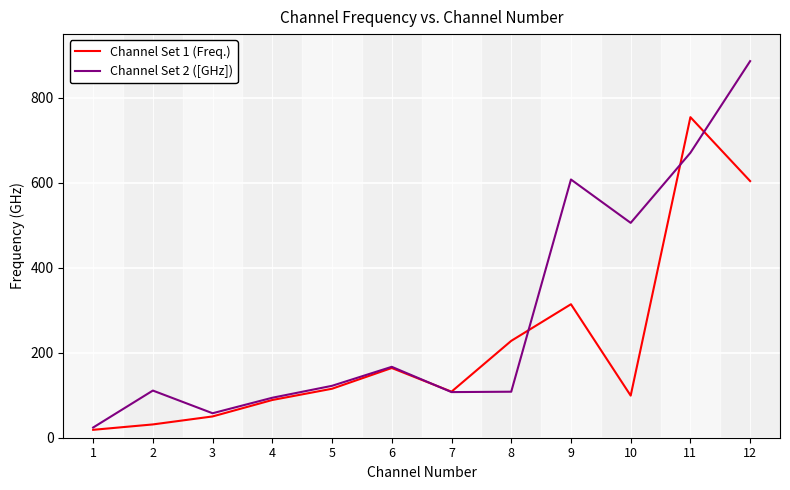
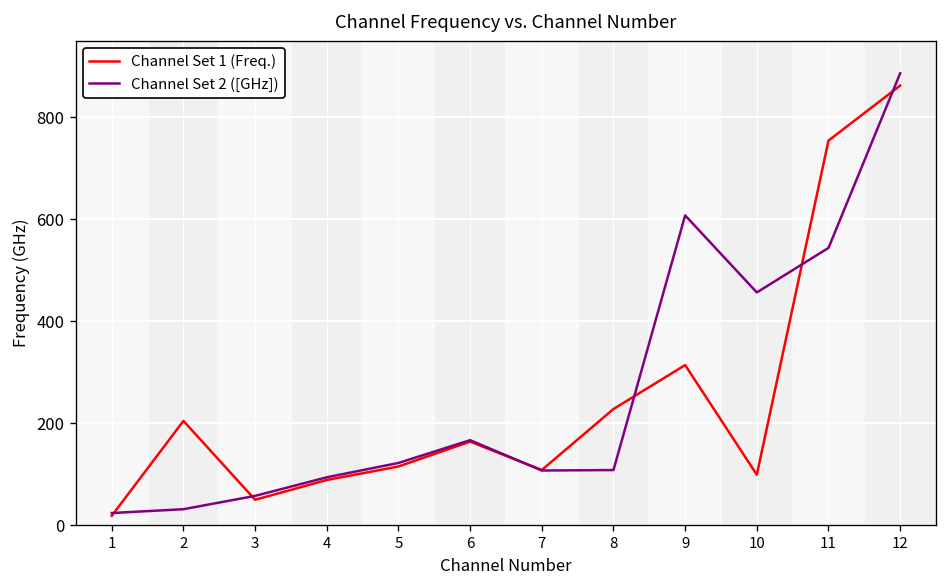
Channel Set 1 (Freq.), 2: 30 -> 200
Channel Set 2 ([GHz]), 2: 110 -> 30
Channel Set 2 ([GHz]), 10: 510 -> 460
Channel Set 2 ([GHz]), 11: 670 -> 540
Channel Set 1 (Freq.), 12: 600 -> 860
